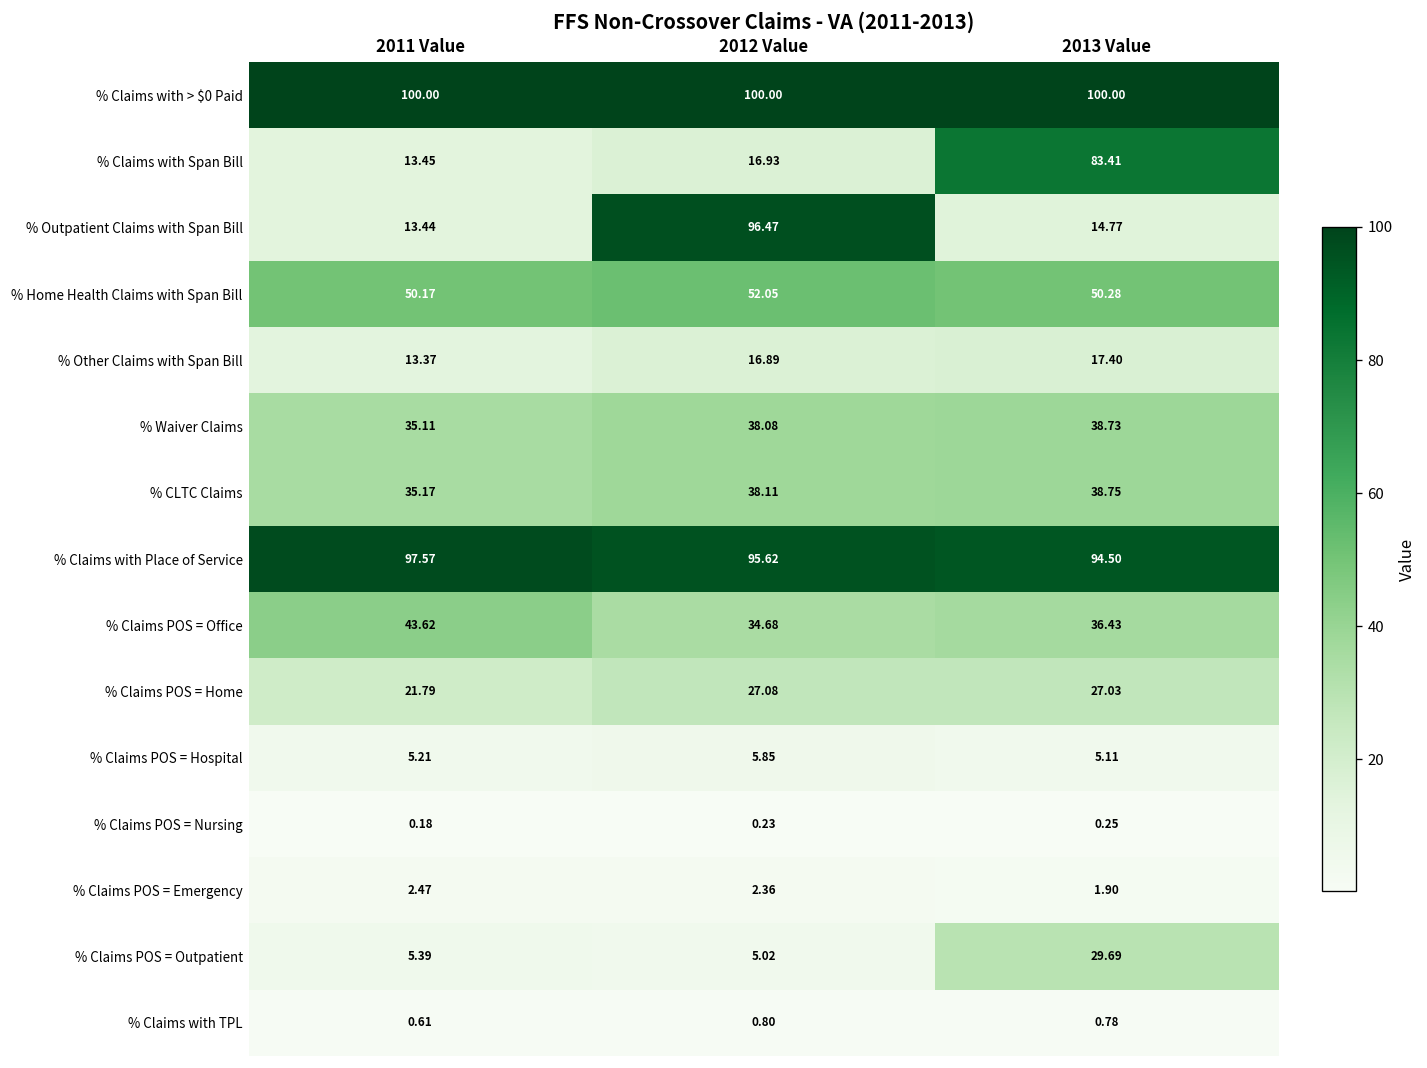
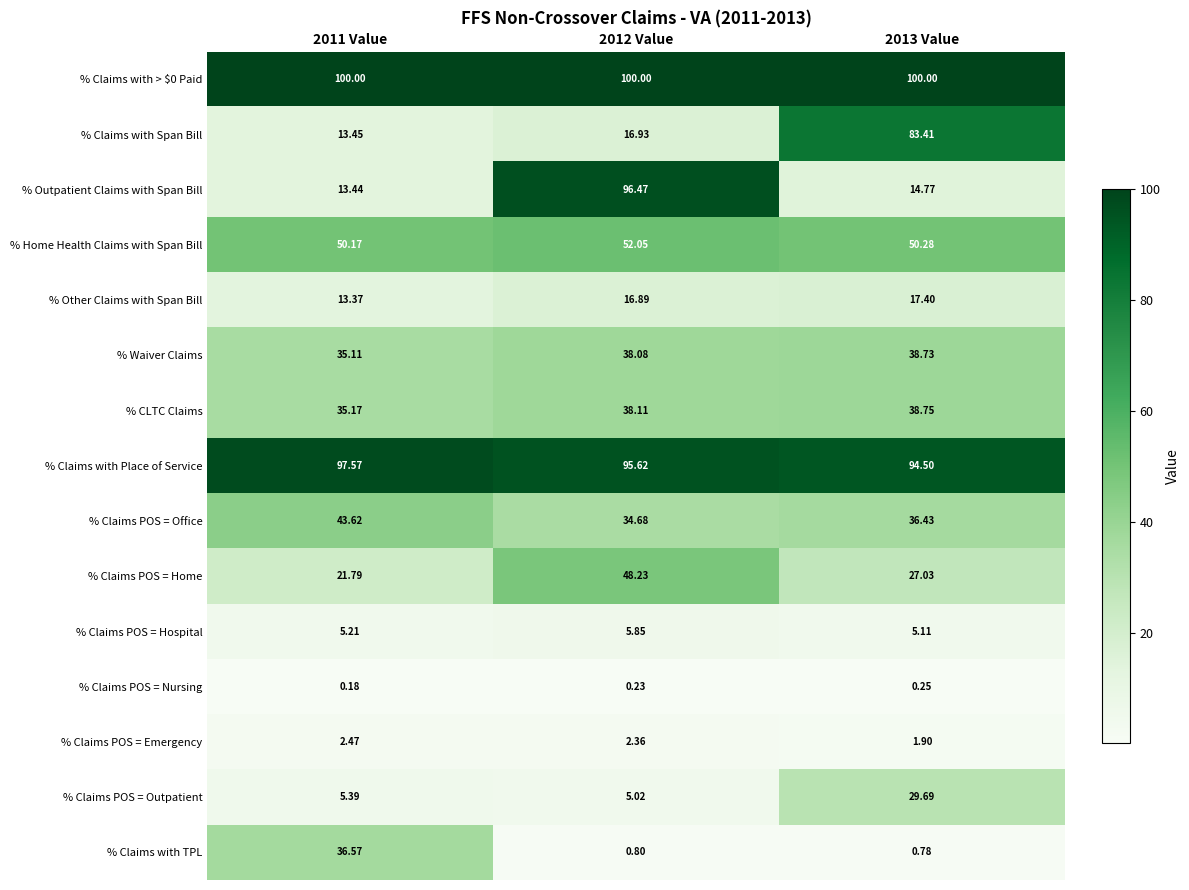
% Claims POS = Home, 2012 Value: 27.08 -> 48.23
% Claims with TPL, 2011 Value: 0.61 -> 36.57
